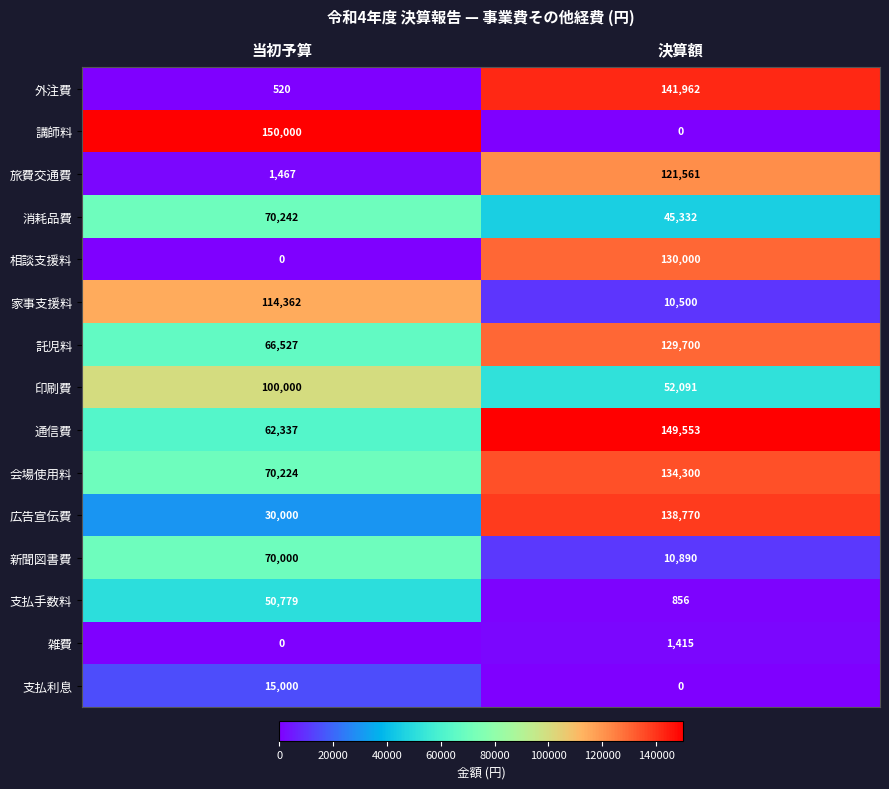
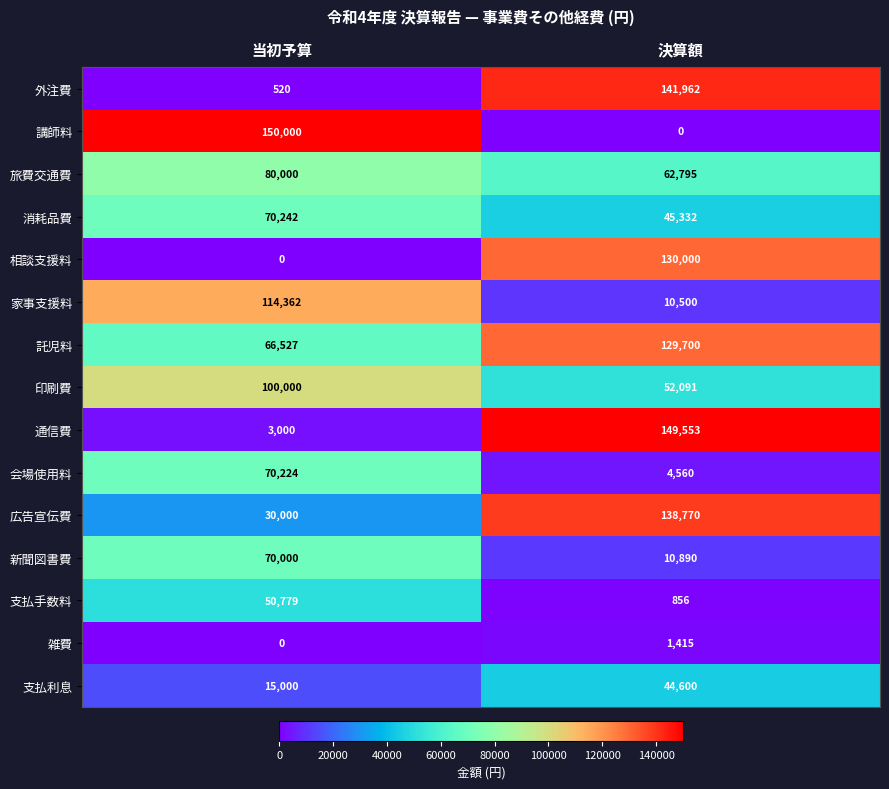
旅費交通費, 当初予算: 1,467 -> 80,000
旅費交通費, 決算額: 121,561 -> 62,795
通信費, 当初予算: 62,337 -> 3,000
会場使用料, 決算額: 134,300 -> 4,560
支払利息, 決算額: 0 -> 44,600
